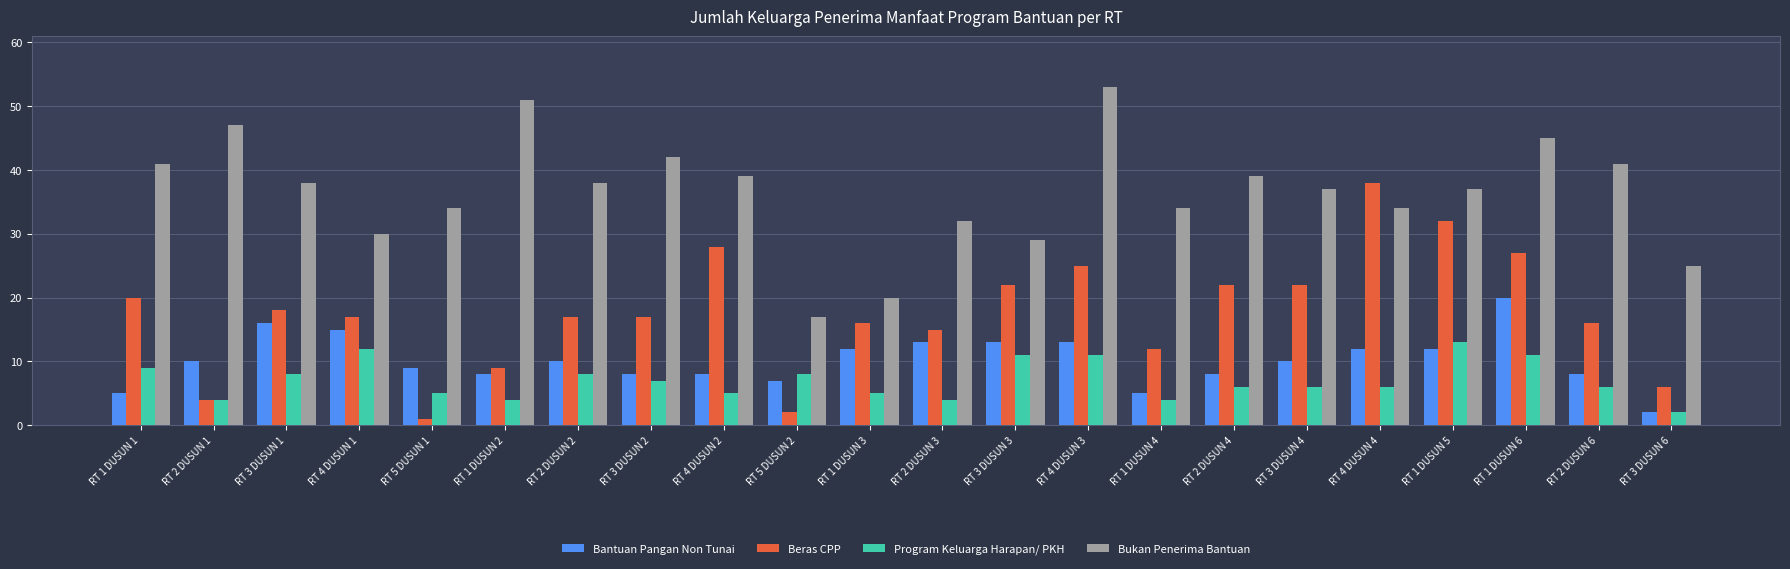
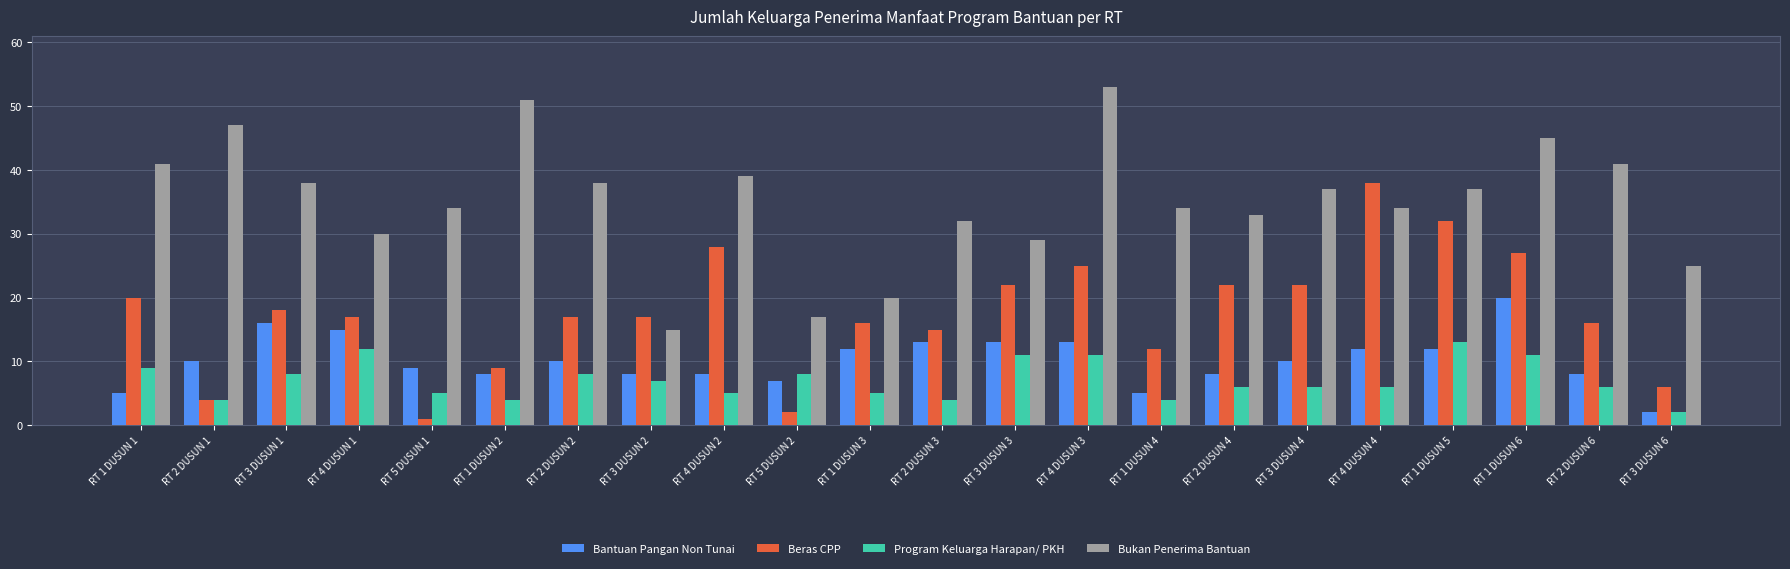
Bukan Penerima Bantuan, RT 3 DUSUN 2: 42 -> 15
Bukan Penerima Bantuan, RT 2 DUSUN 4: 39 -> 33
